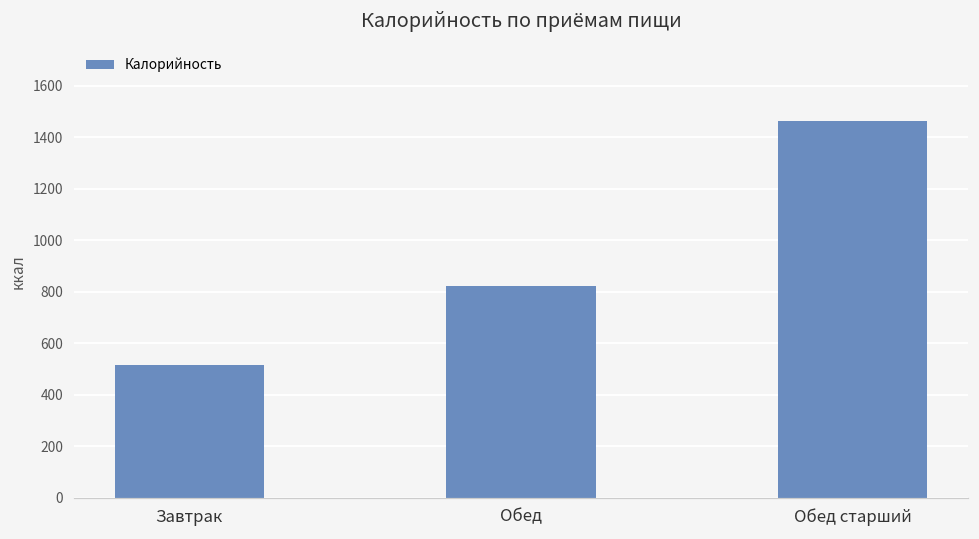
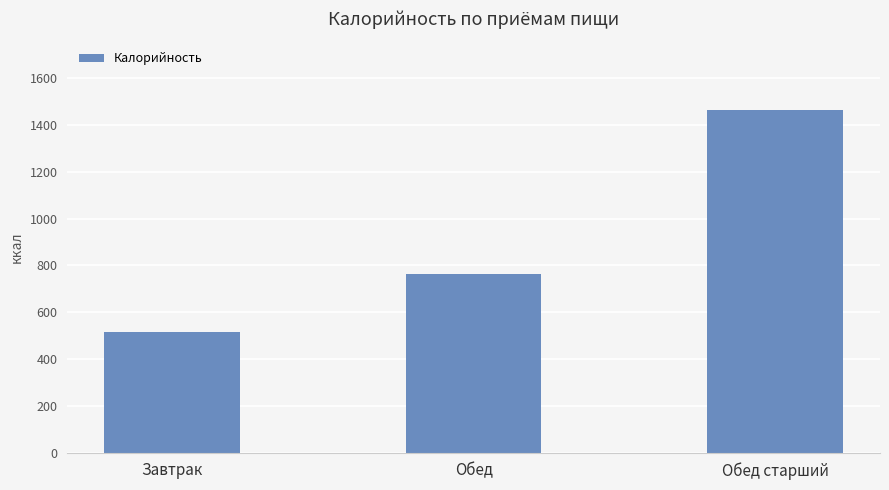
Обед: 820 -> 760
